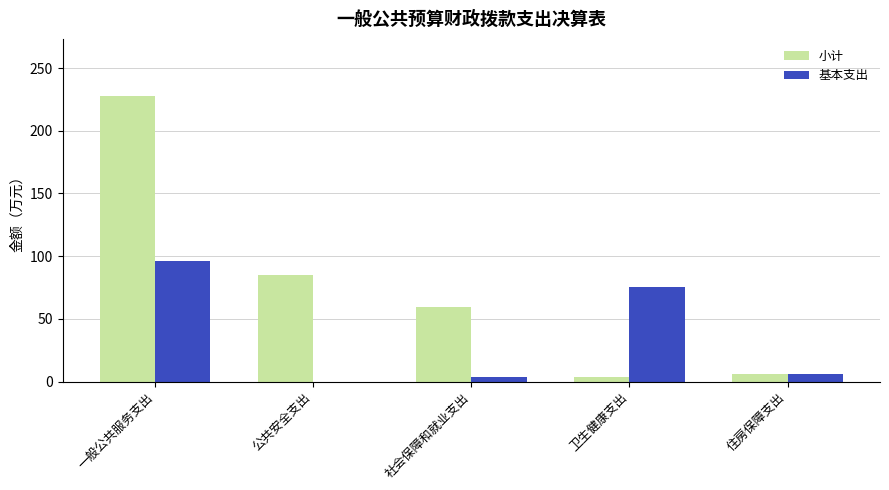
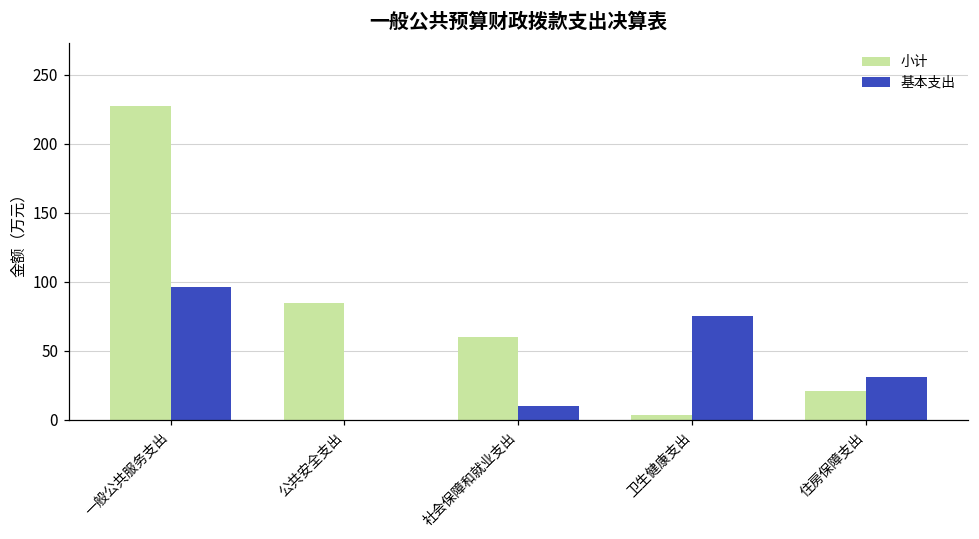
基本支出, 社会保障和就业支出: 4 -> 10
小计, 住房保障支出: 6 -> 21
基本支出, 住房保障支出: 6 -> 31
